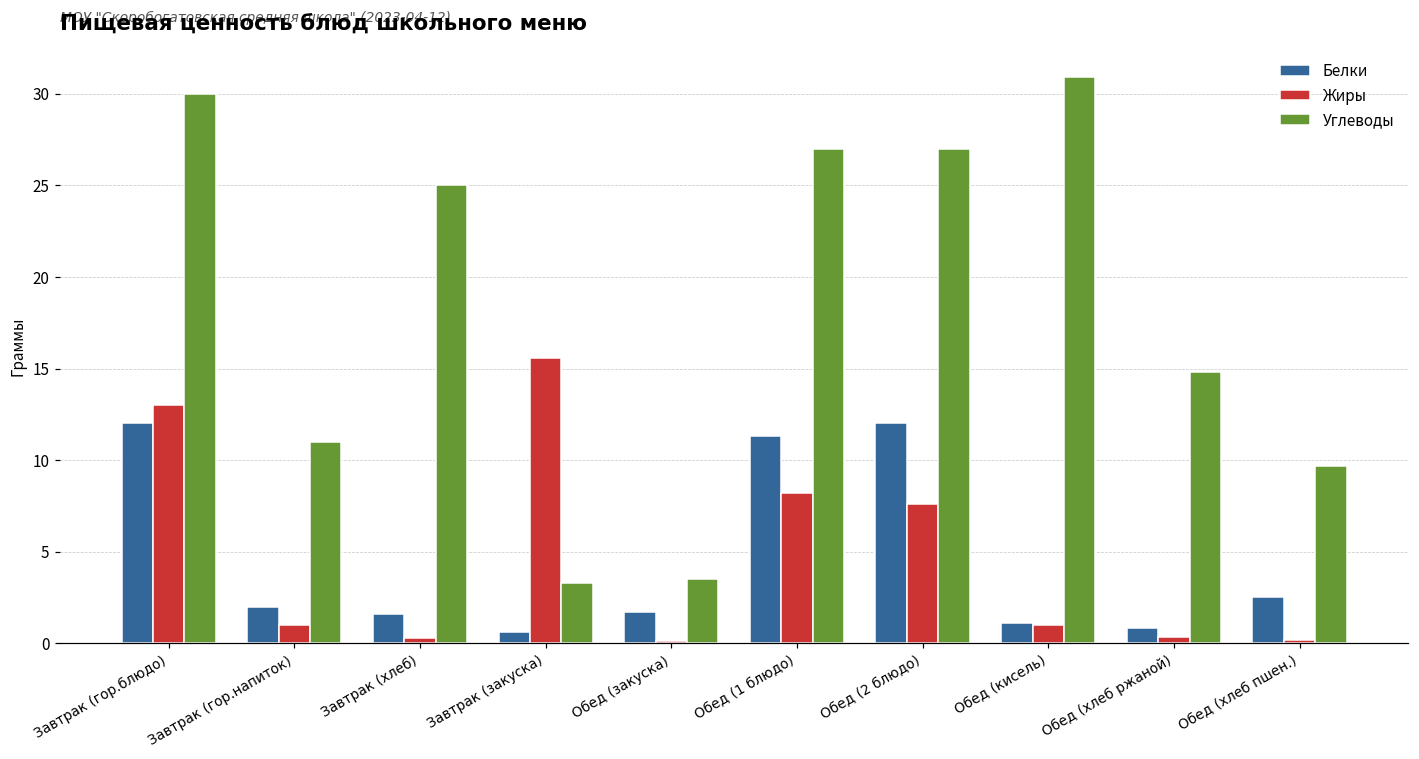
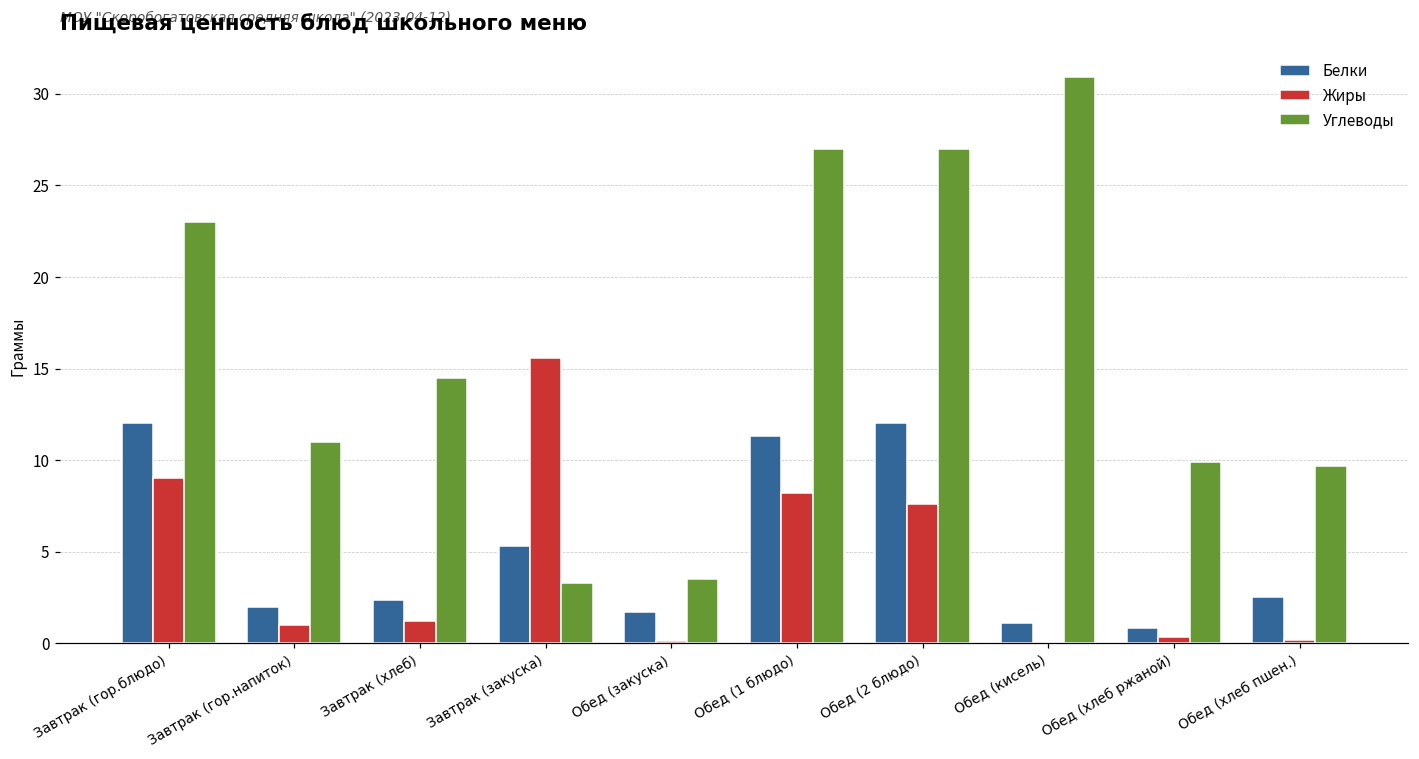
Жиры, Завтрак (гор.блюдо): 13 -> 9
Углеводы, Завтрак (гор.блюдо): 30 -> 23
Белки, Завтрак (хлеб): 1.6 -> 2.4
Жиры, Завтрак (хлеб): 0.3 -> 1.2
Углеводы, Завтрак (хлеб): 25.1 -> 14.5
Белки, Завтрак (закуска): 0.6 -> 5.3
Жиры, Обед (кисель): 1 -> 0
Углеводы, Обед (хлеб ржаной): 14.8 -> 9.9
